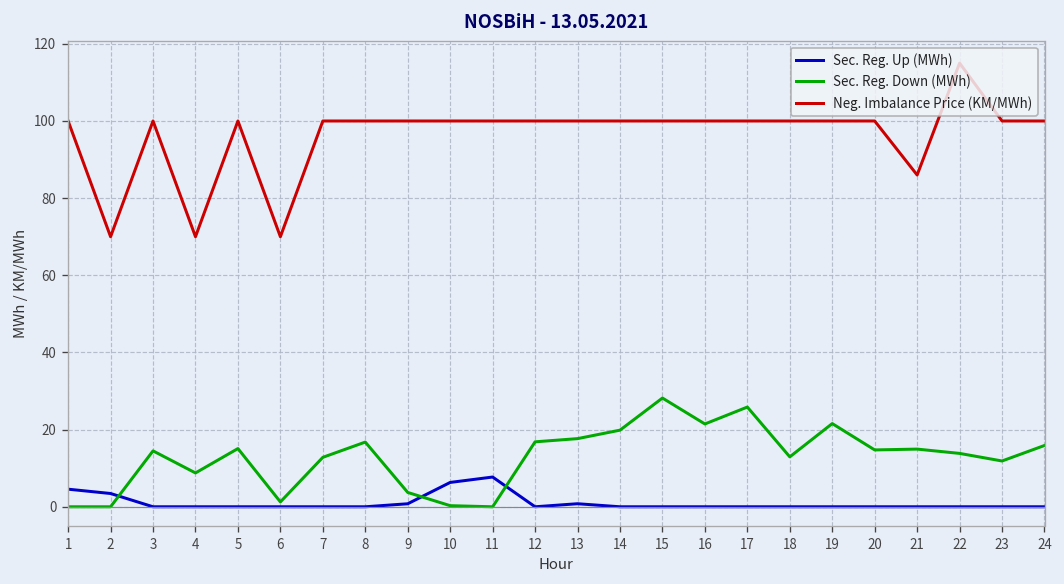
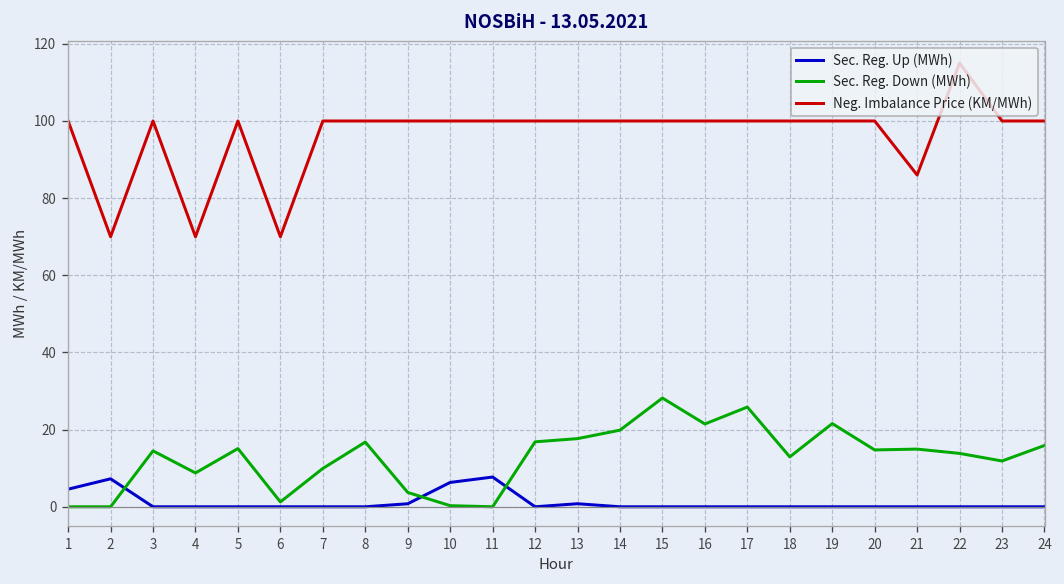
Sec. Reg. Up (MWh), 2: 3 -> 7
Sec. Reg. Down (MWh), 7: 13 -> 10
